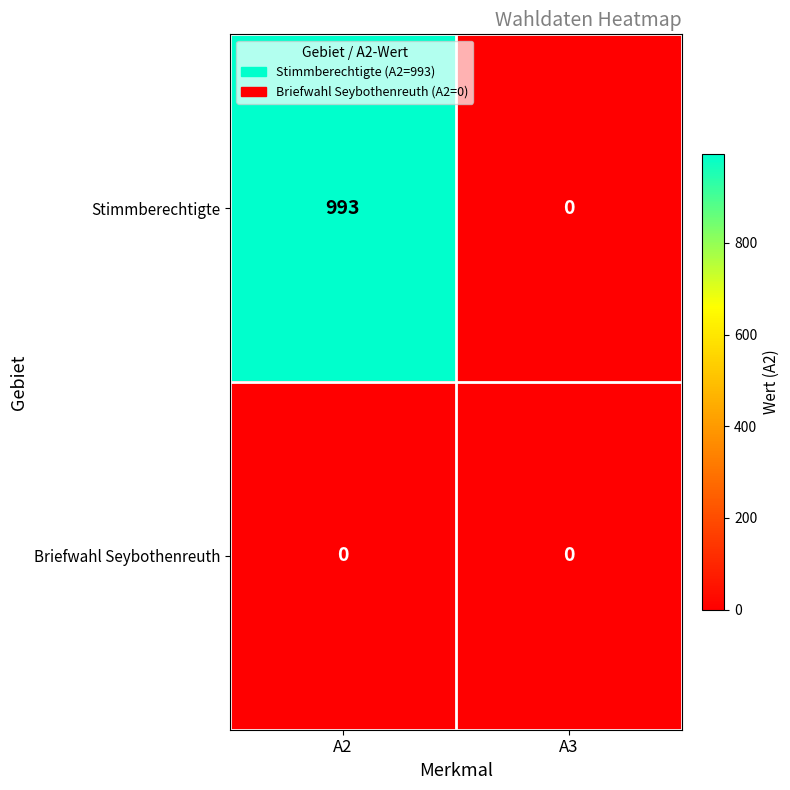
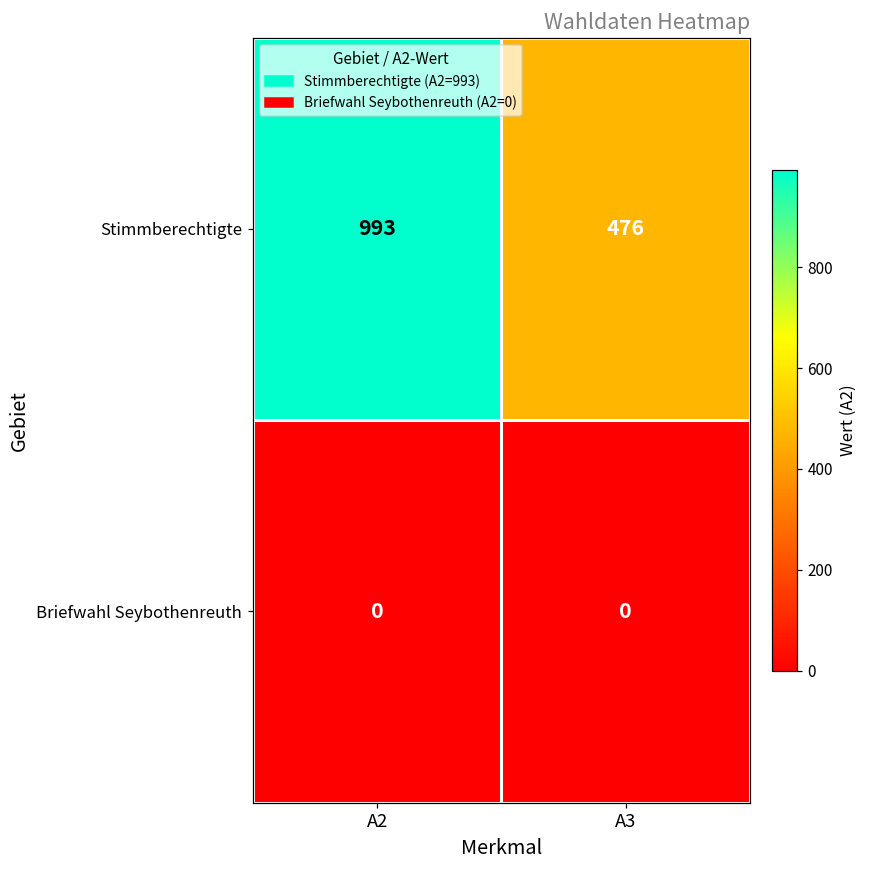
Stimmberechtigte, A3: 0 -> 476
